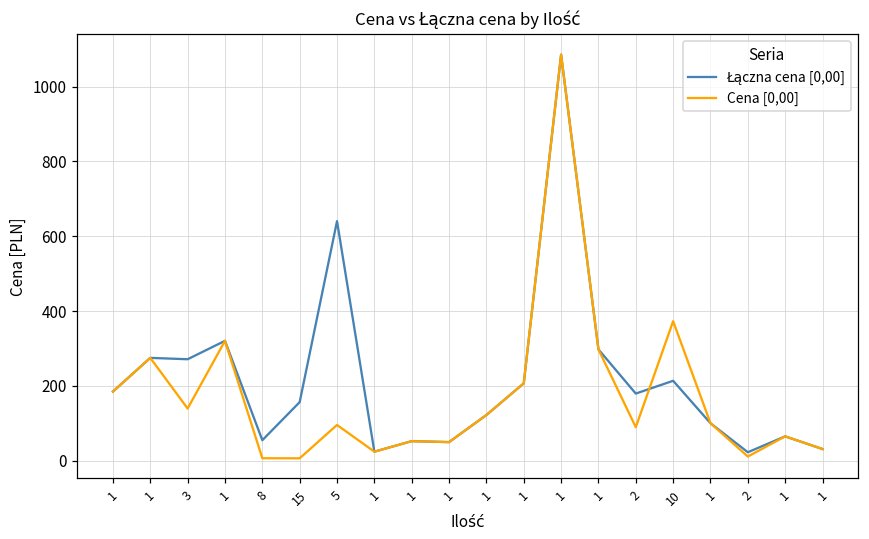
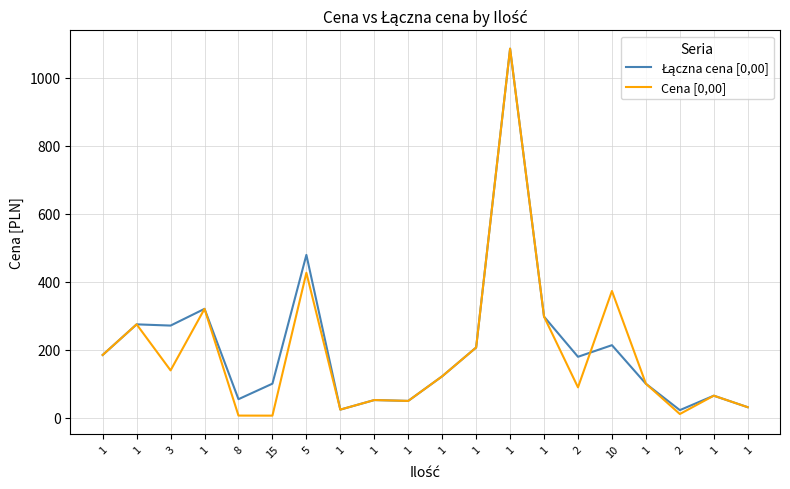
Łączna cena [0,00], 15: 160 -> 100
Łączna cena [0,00], 5: 640 -> 480
Cena [0,00], 5: 100 -> 430
